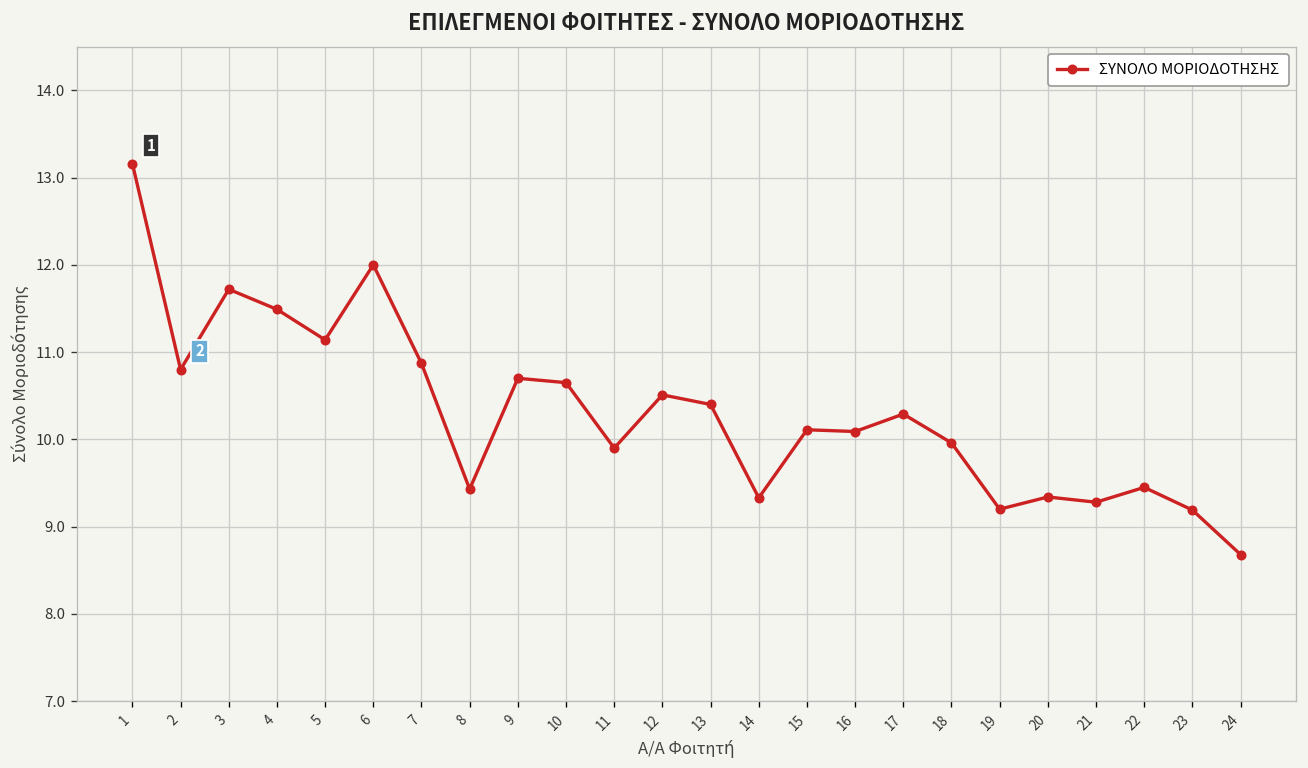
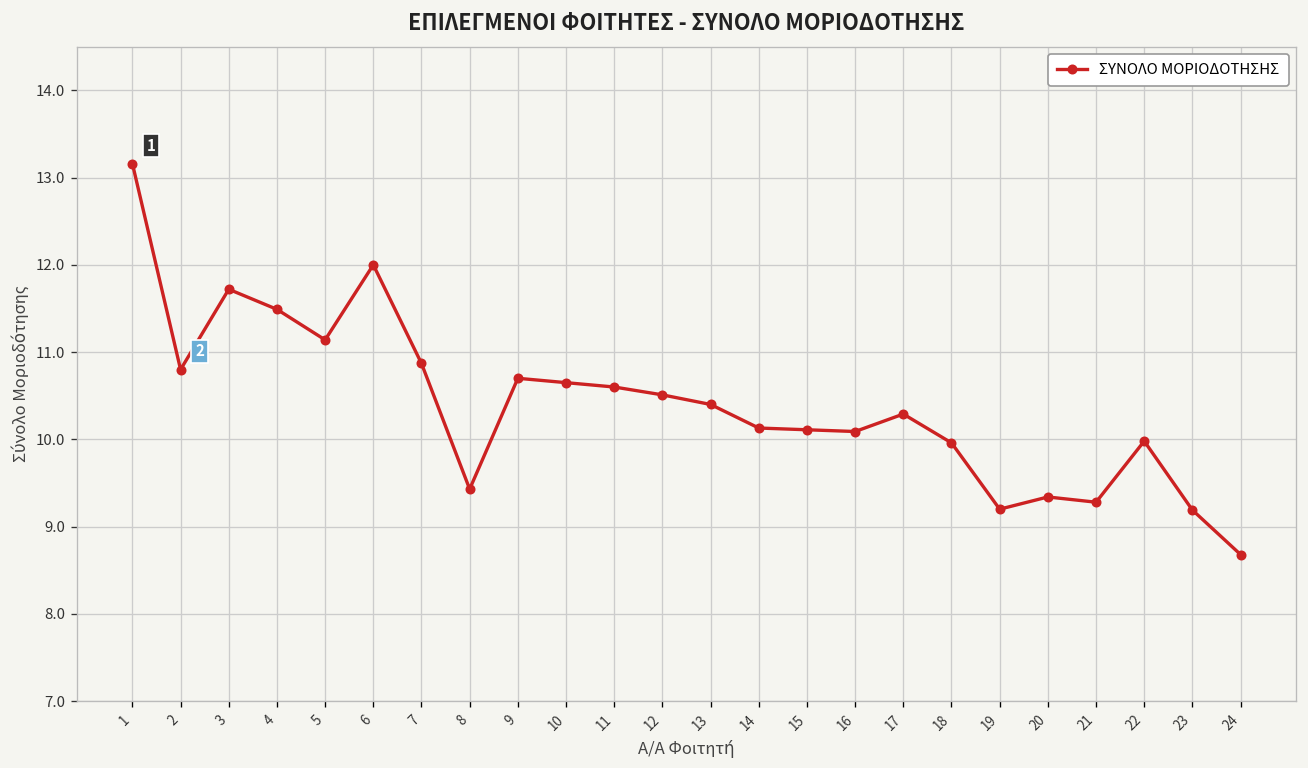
11: 9.9 -> 10.6
14: 9.3 -> 10.1
22: 9.5 -> 10.0
